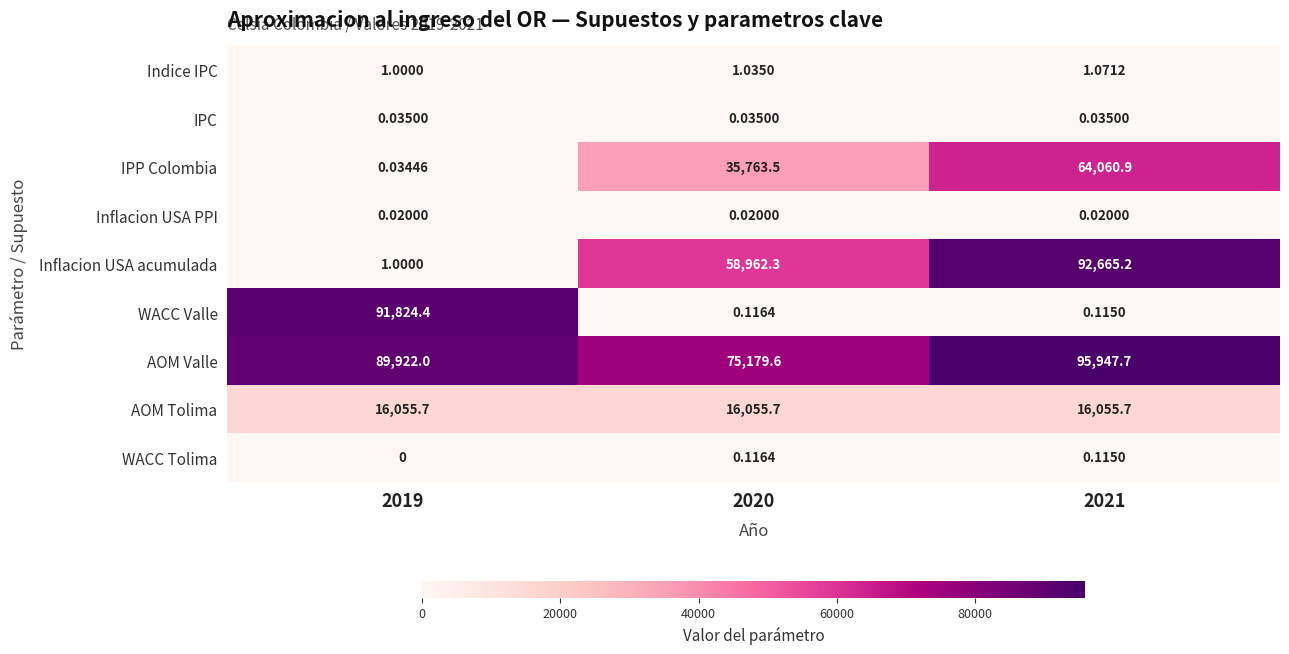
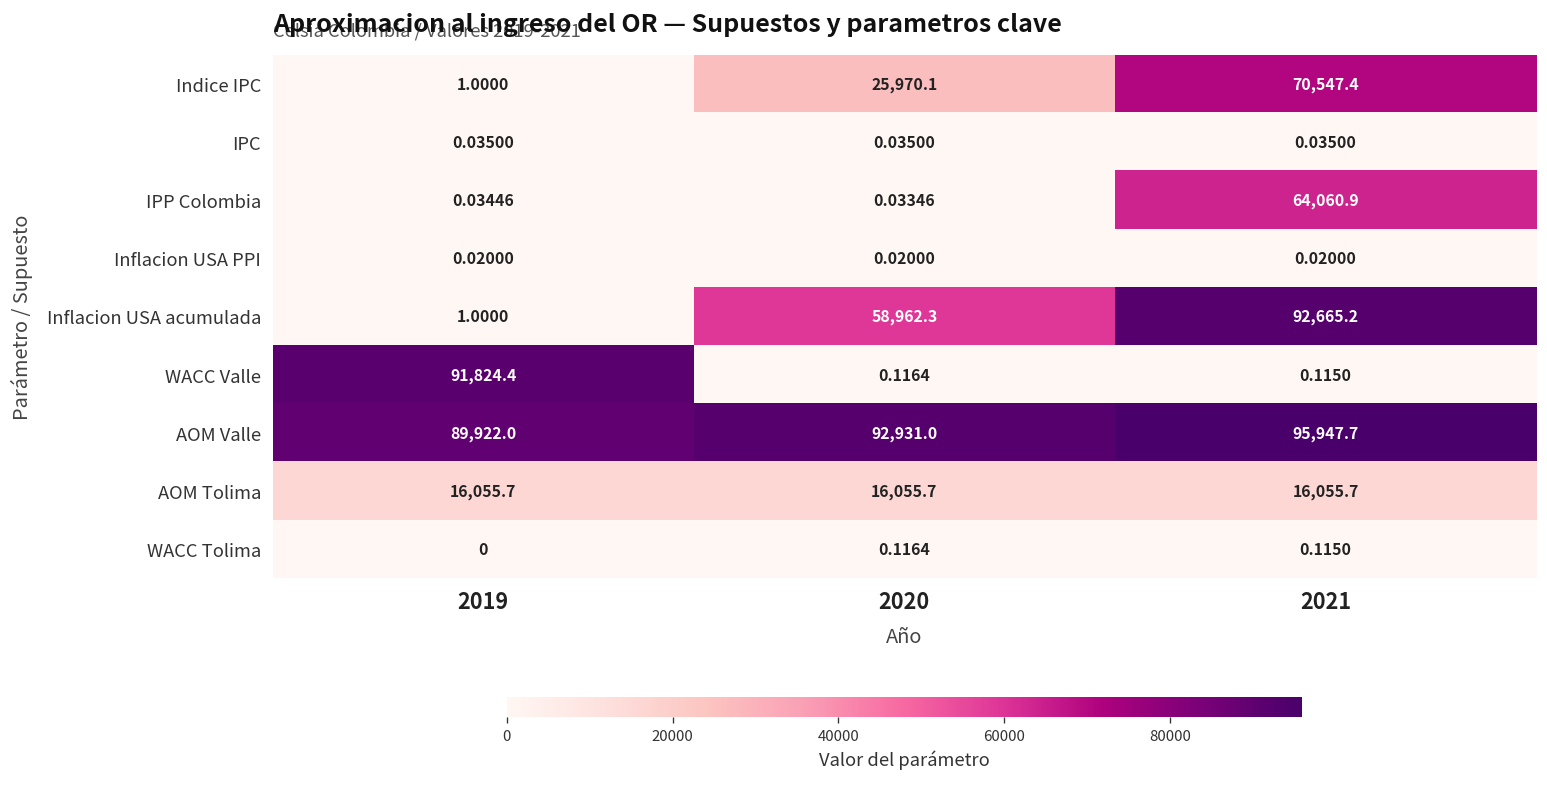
Indice IPC, 2020: 1.0350 -> 25,970.1
Indice IPC, 2021: 1.0712 -> 70,547.4
IPP Colombia, 2020: 35,763.5 -> 0.03346
AOM Valle, 2020: 75,179.6 -> 92,931.0
